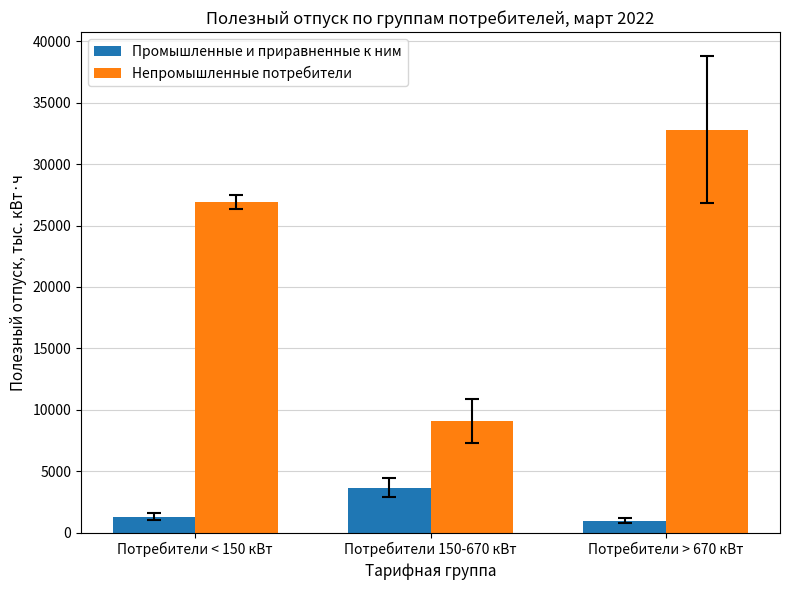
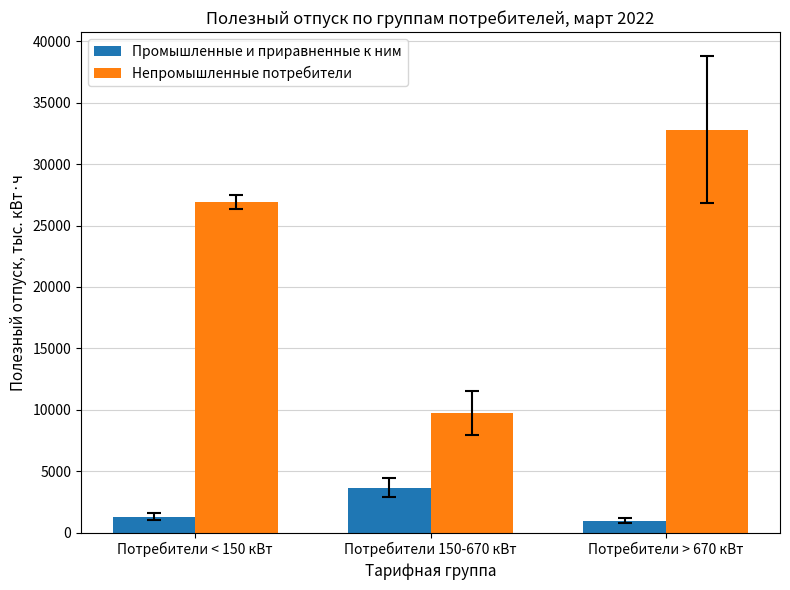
Непромышленные потребители, Потребители 150-670 кВт: 9100 -> 9700
